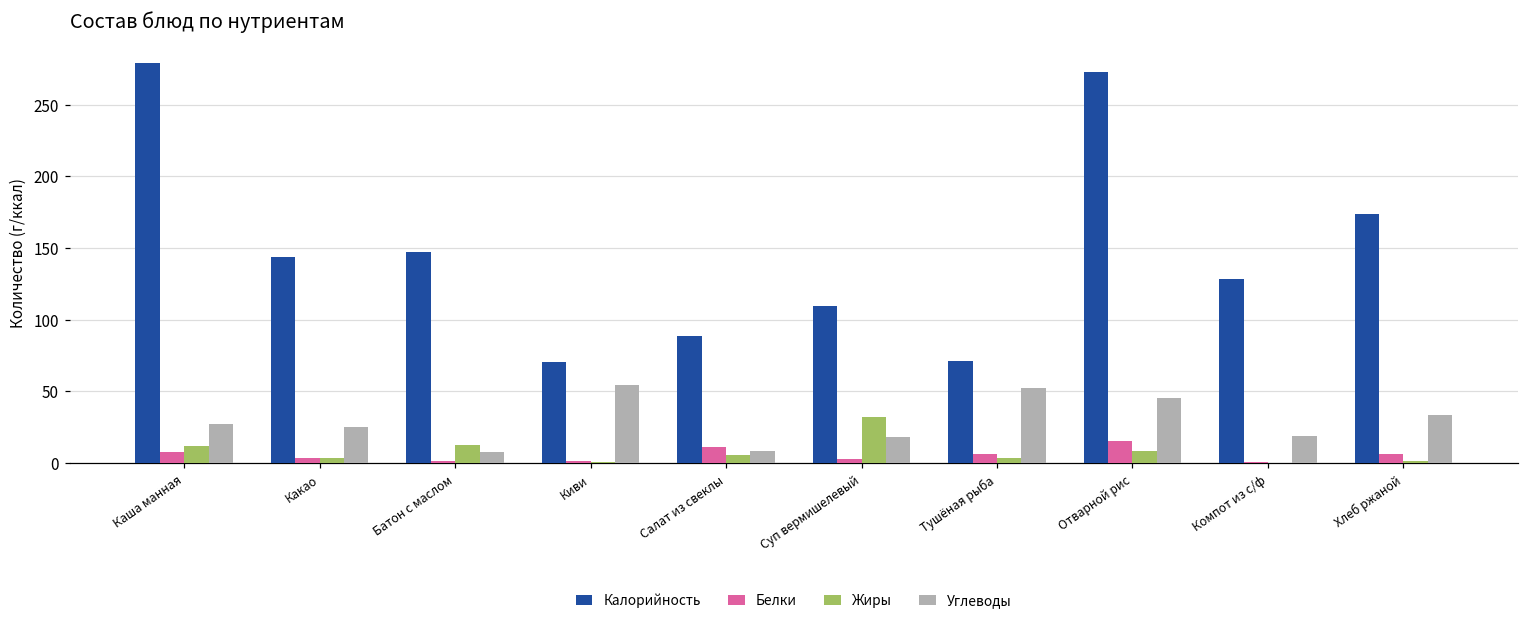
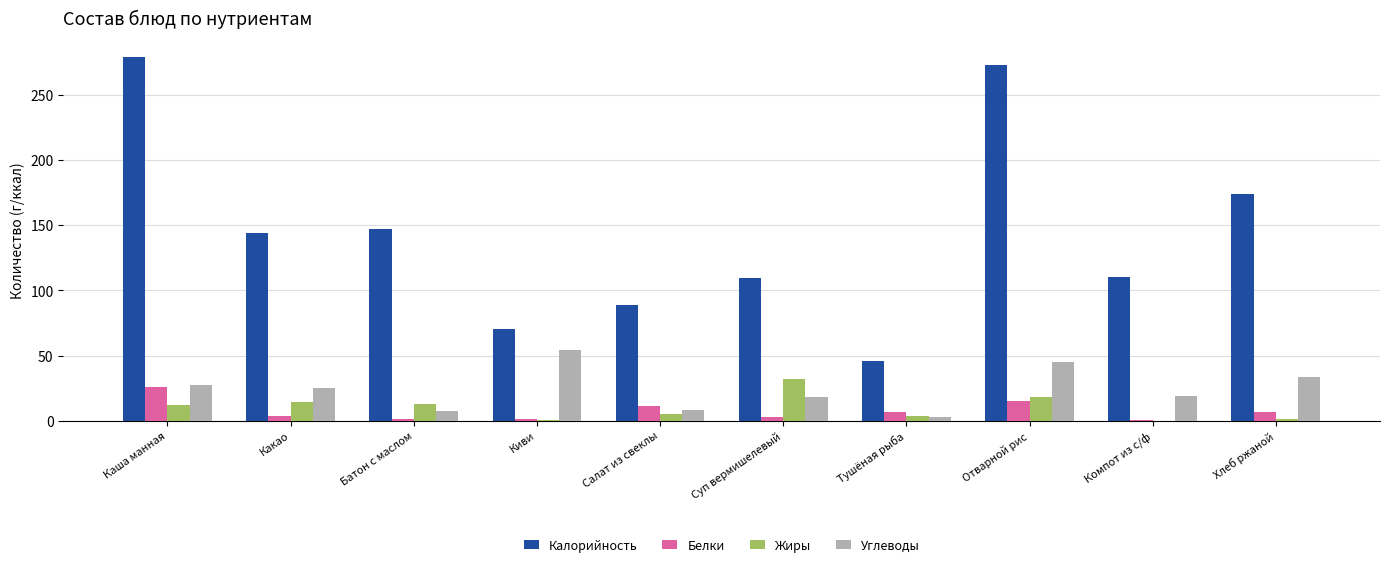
Белки, Каша манная: 8 -> 26
Жиры, Какао: 3 -> 14
Калорийность, Тушёная рыба: 72 -> 46
Углеводы, Тушёная рыба: 52 -> 3
Жиры, Отварной рис: 8 -> 18
Калорийность, Компот из с/ф: 128 -> 110
